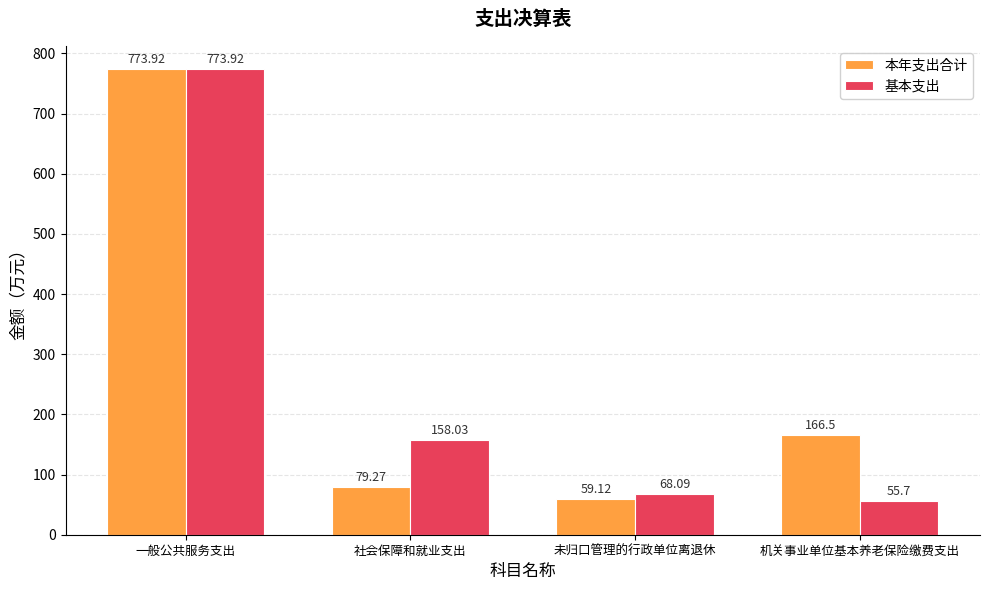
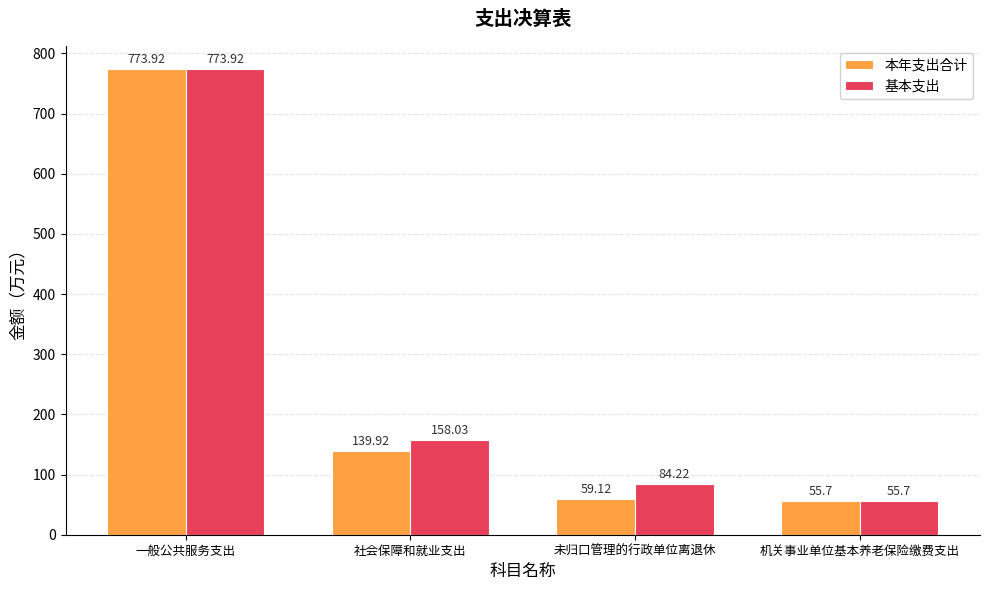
本年支出合计, 社会保障和就业支出: 79.27 -> 139.92
基本支出, 未归口管理的行政单位离退休: 68.09 -> 84.22
本年支出合计, 机关事业单位基本养老保险缴费支出: 166.5 -> 55.7
